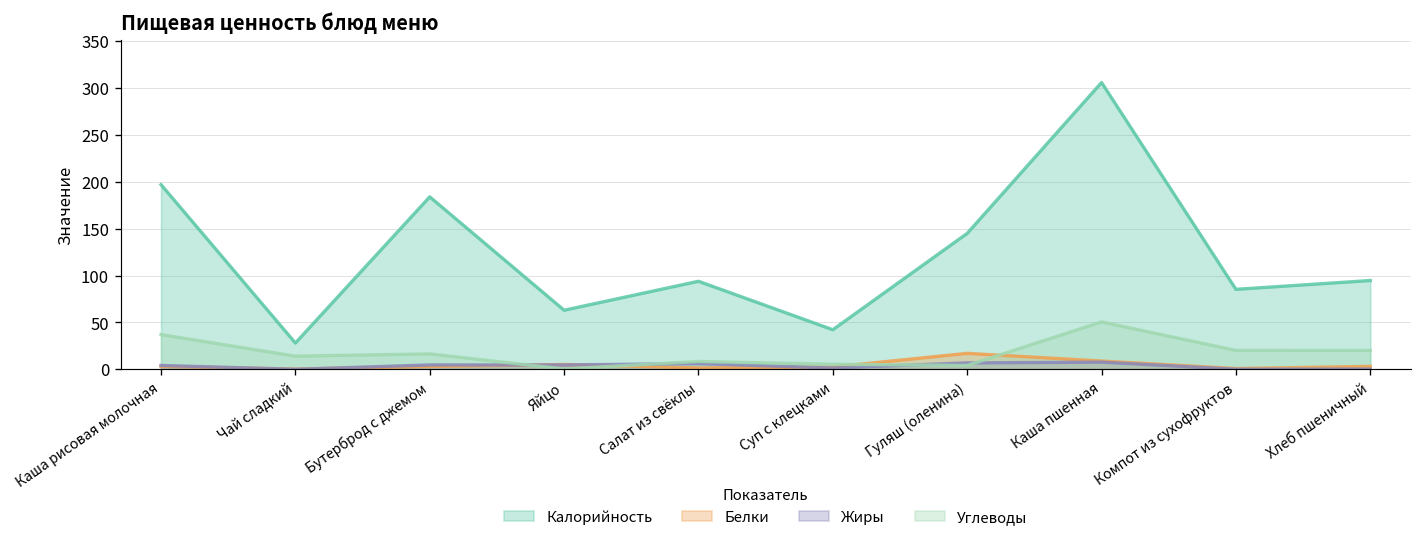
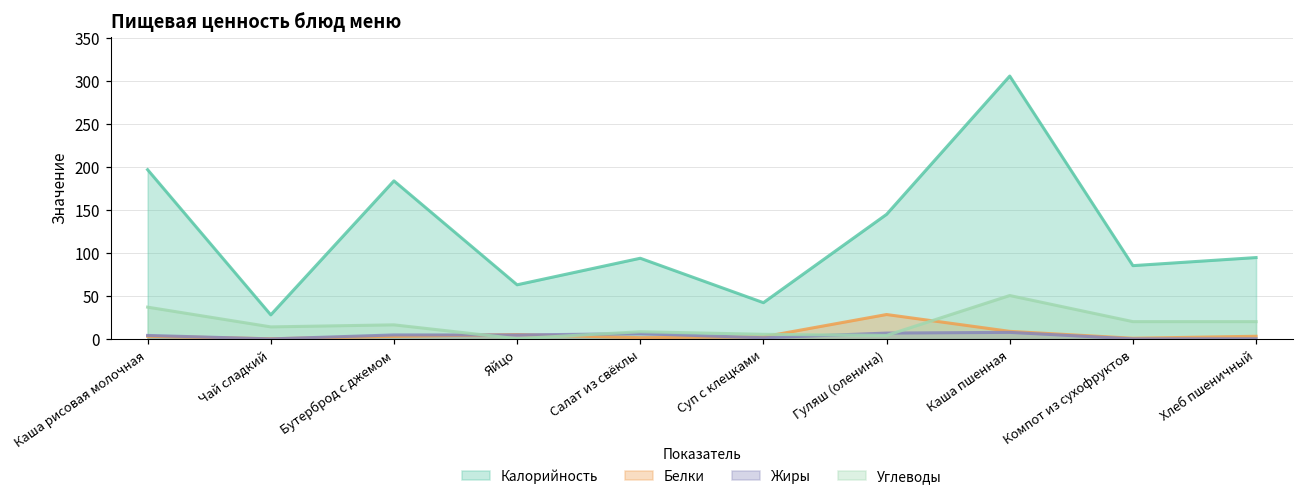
Белки, Гуляш (оленина): 20 -> 30
